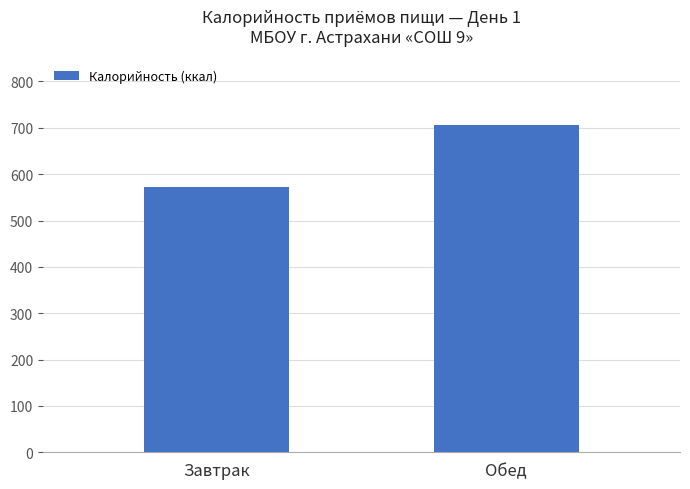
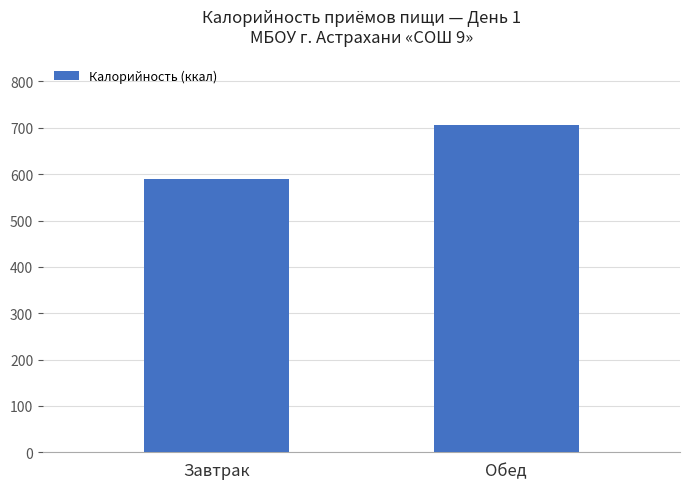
Завтрак: 570 -> 590
